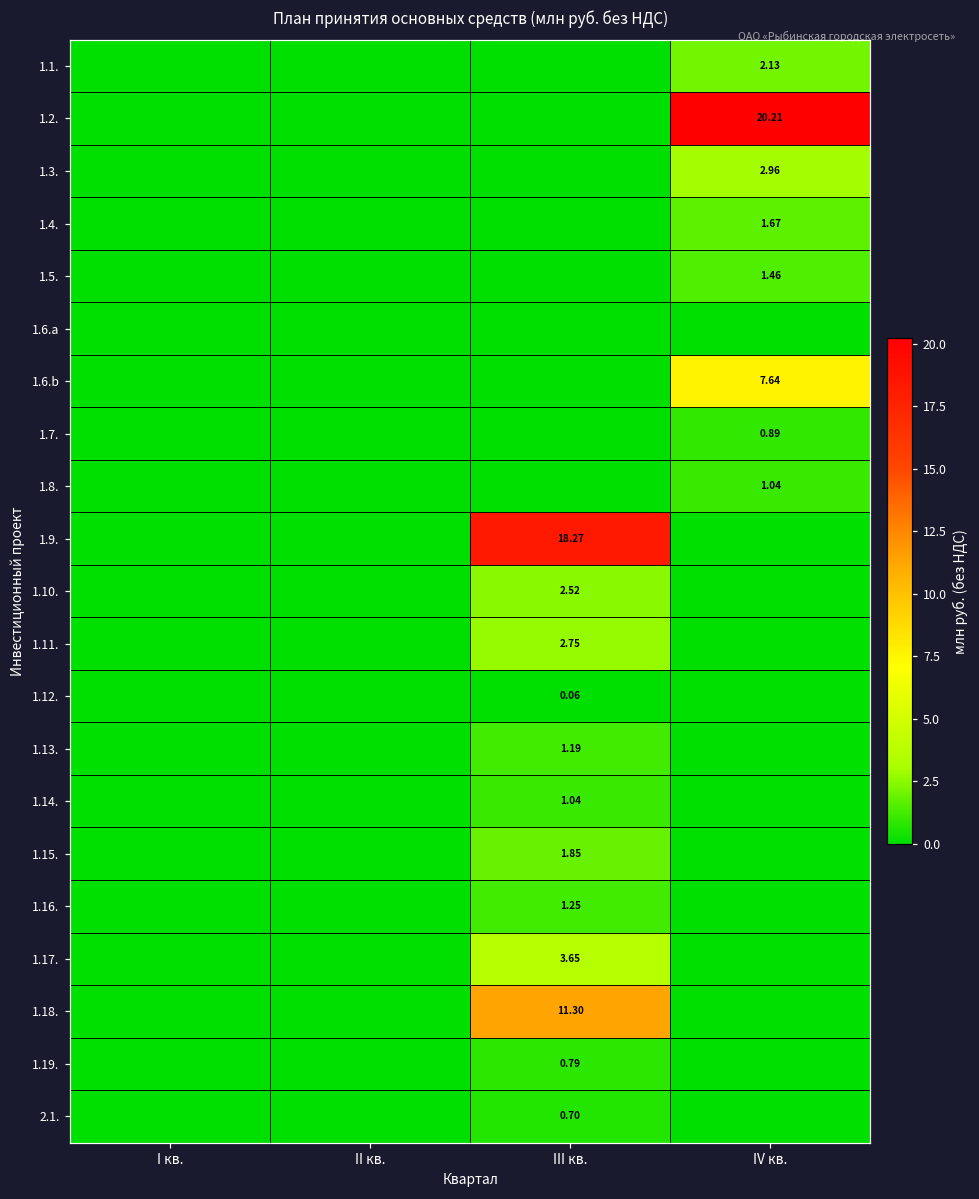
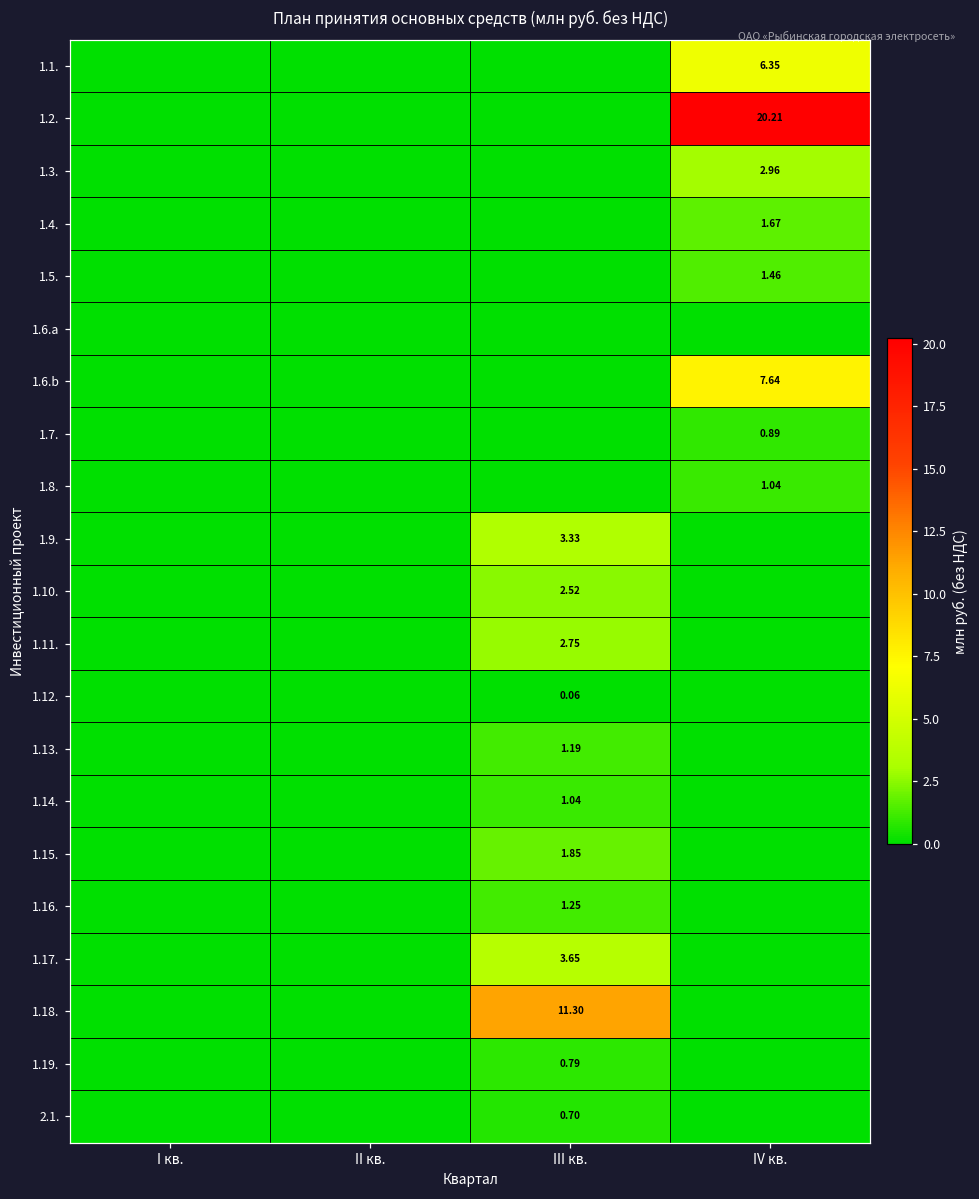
1.1., IV кв.: 2.13 -> 6.35
1.9., III кв.: 18.27 -> 3.33
